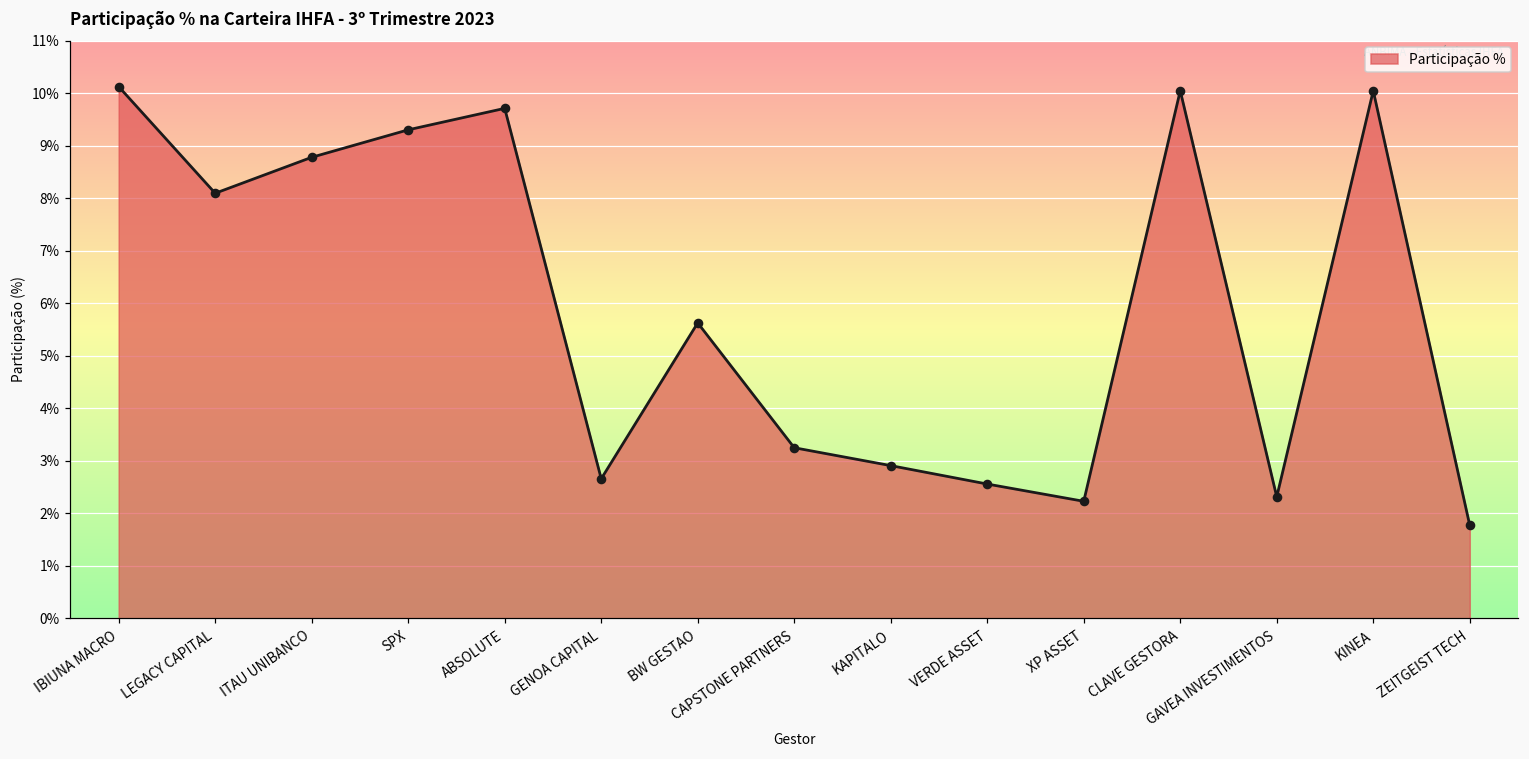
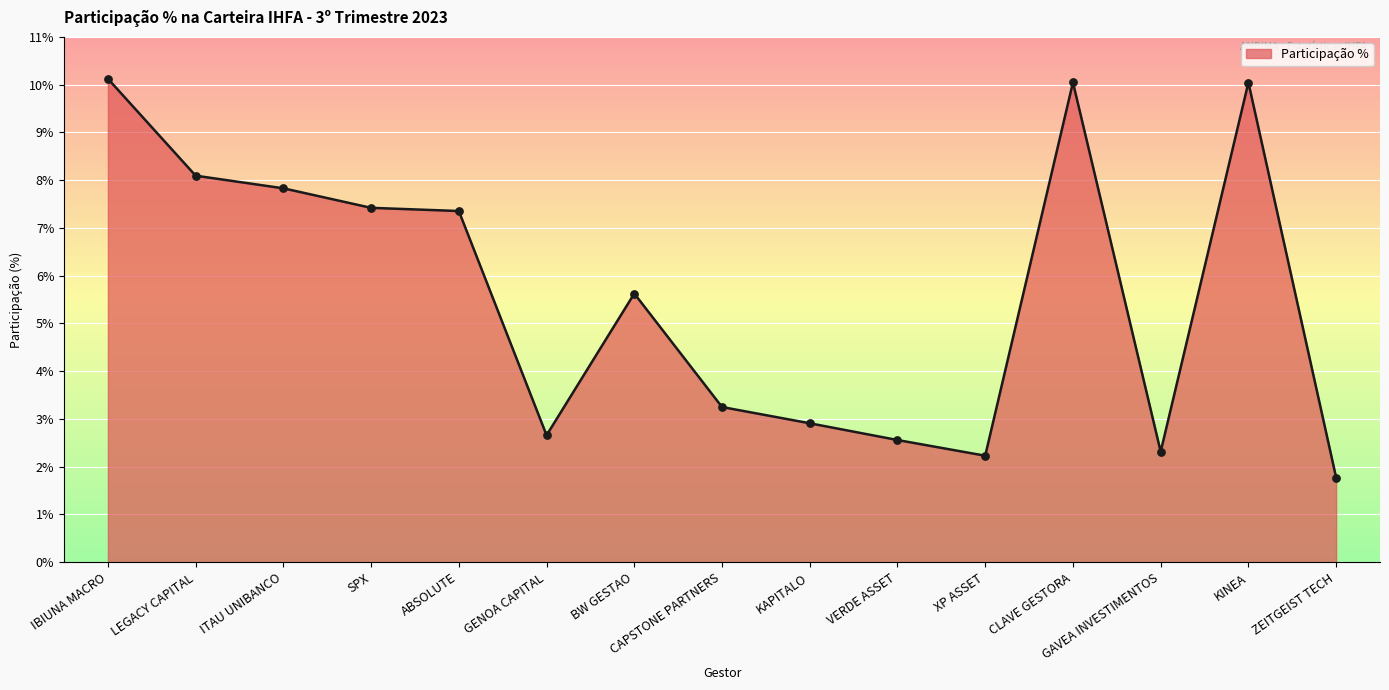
ITAU UNIBANCO: 8.8% -> 7.8%
SPX: 9.3% -> 7.4%
ABSOLUTE: 9.7% -> 7.4%
